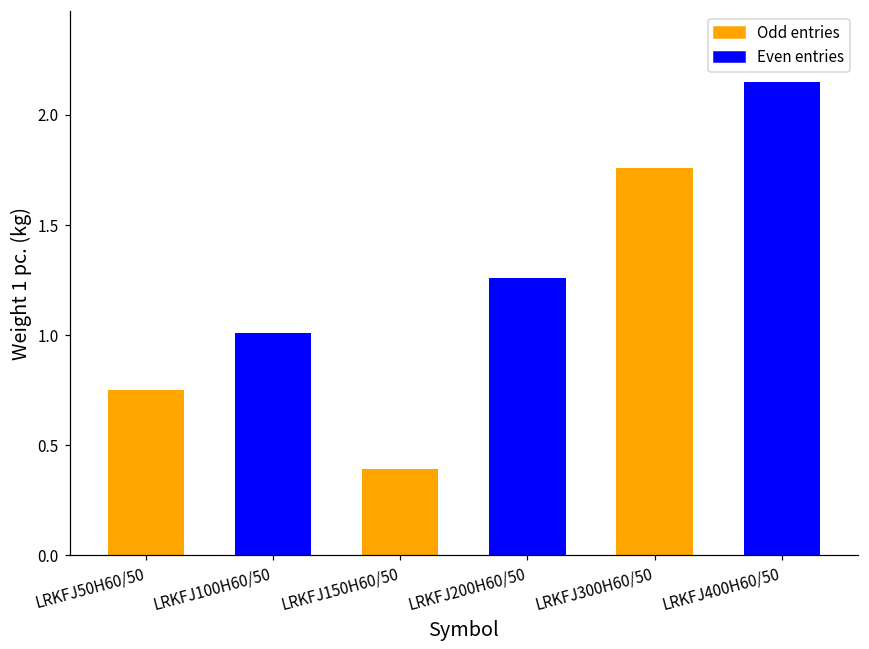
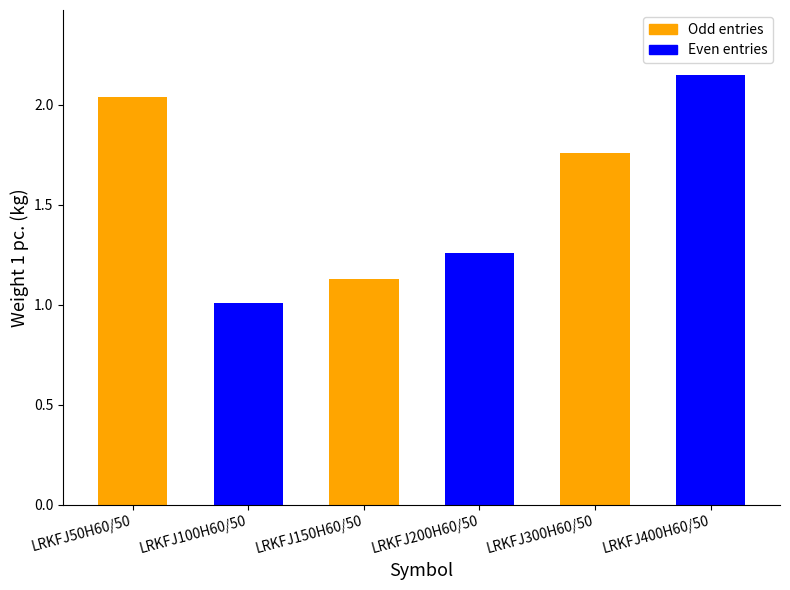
LRKFJ50H60/50: 0.75 -> 2.04
LRKFJ150H60/50: 0.39 -> 1.13
